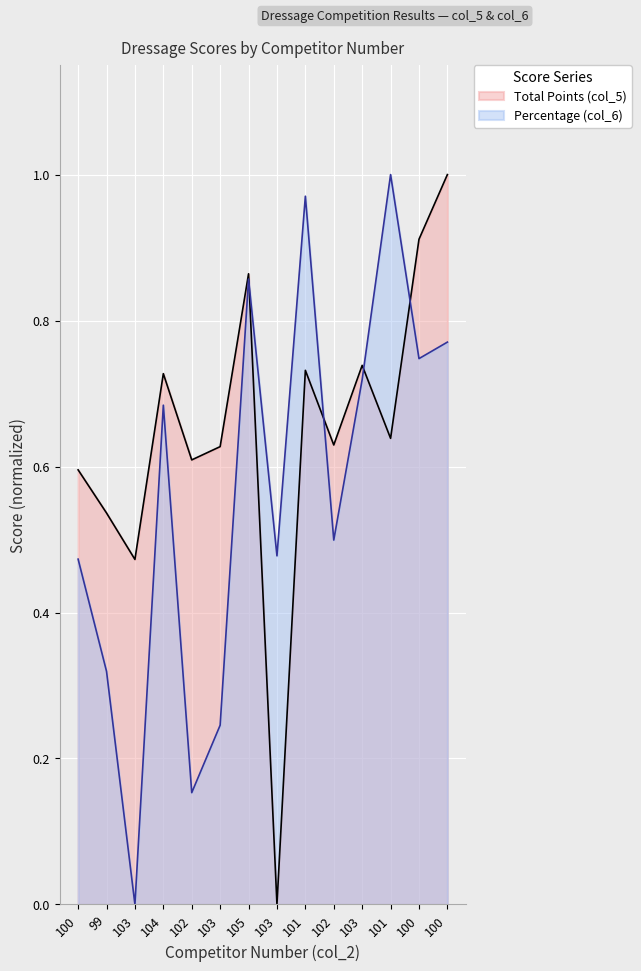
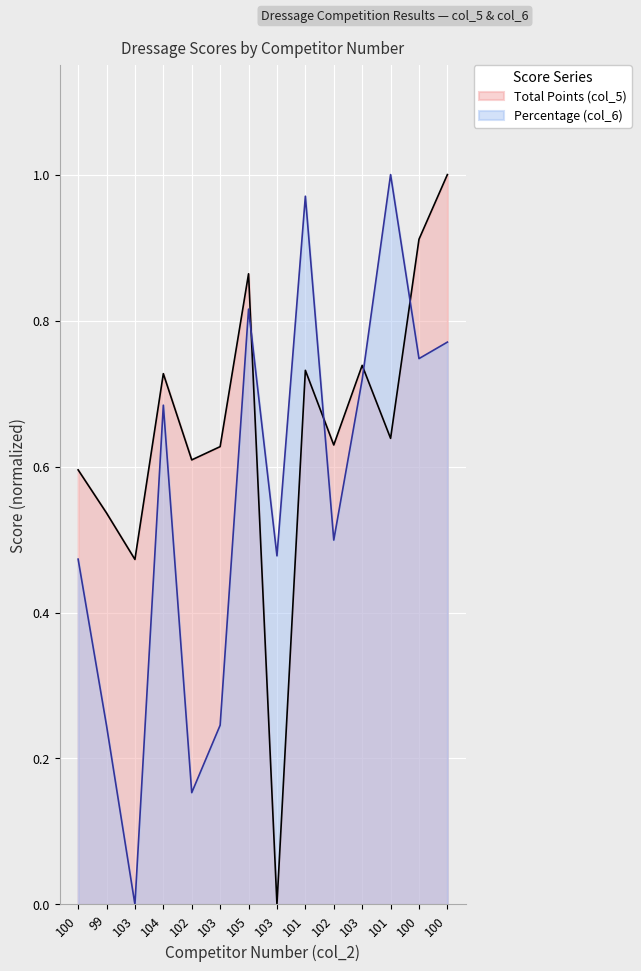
Percentage (col_6), 99: 0.32 -> 0.25
Percentage (col_6), 105: 0.86 -> 0.82
